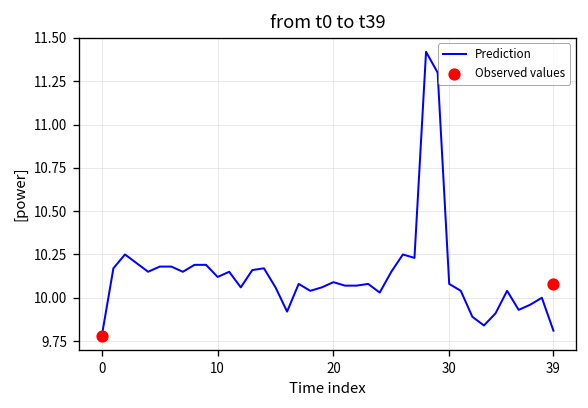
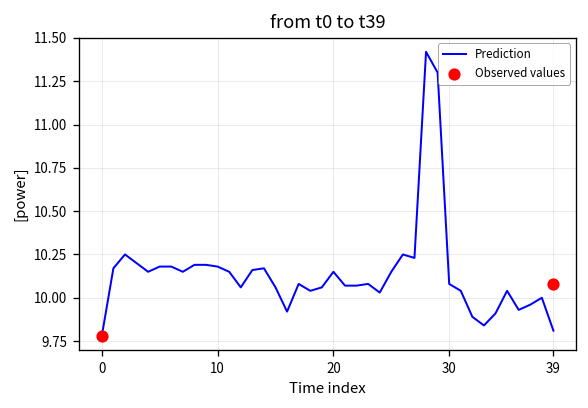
Prediction, 10: 10.12 -> 10.18
Prediction, 20: 10.09 -> 10.15
